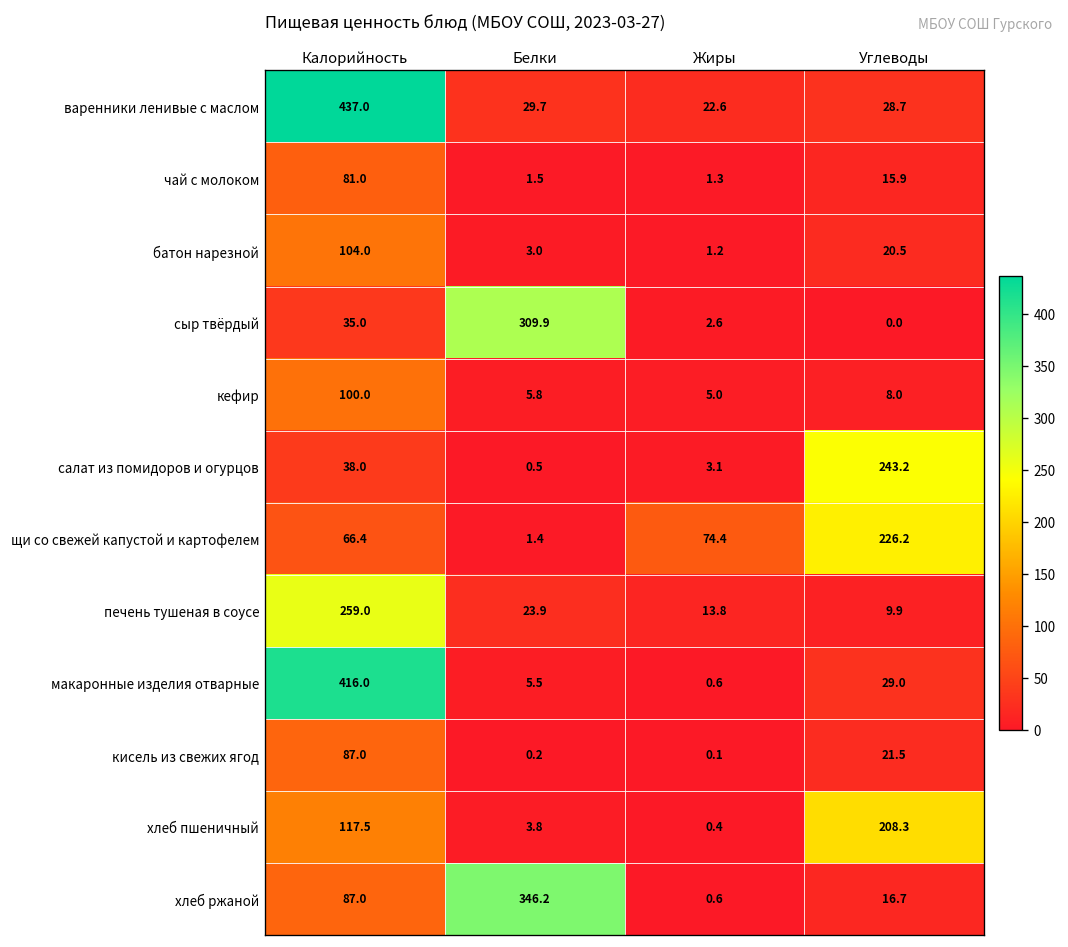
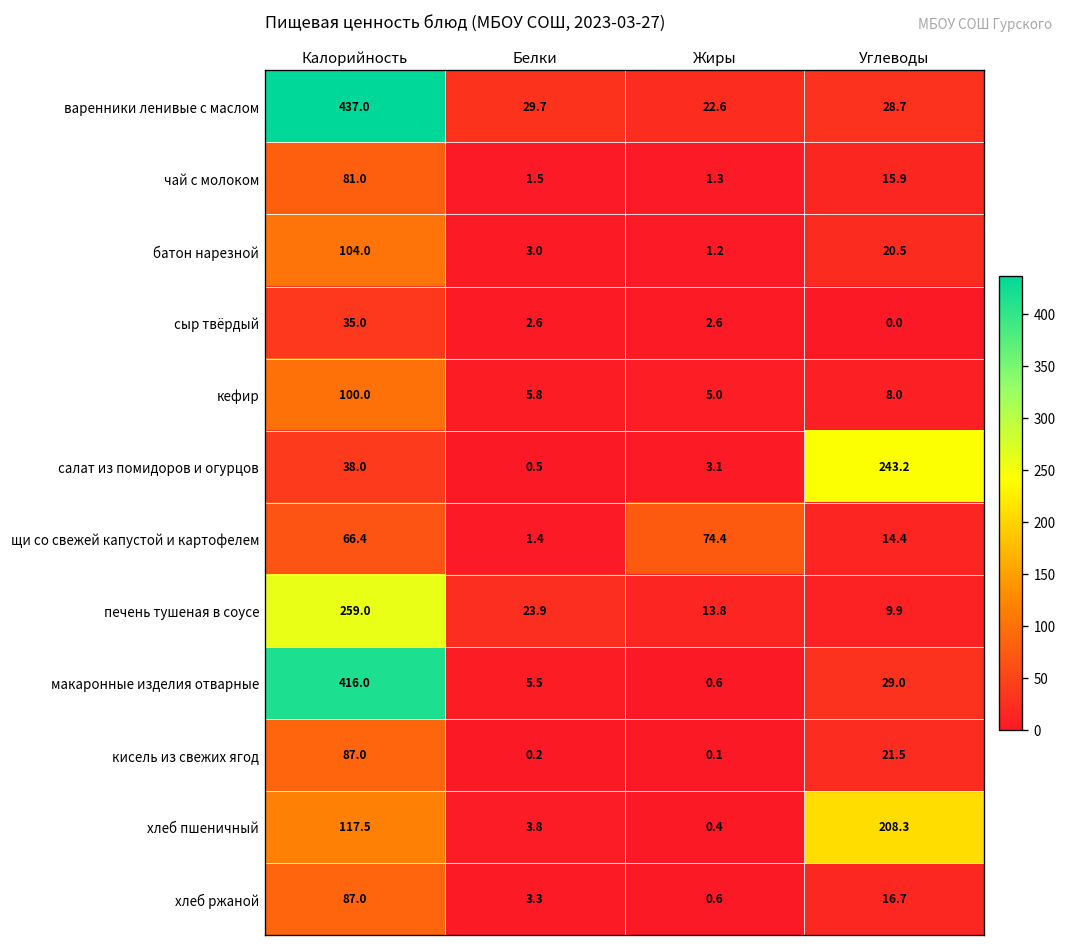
сыр твёрдый, Белки: 309.9 -> 2.6
щи со свежей капустой и картофелем, Углеводы: 226.2 -> 14.4
хлеб ржаной, Белки: 346.2 -> 3.3
